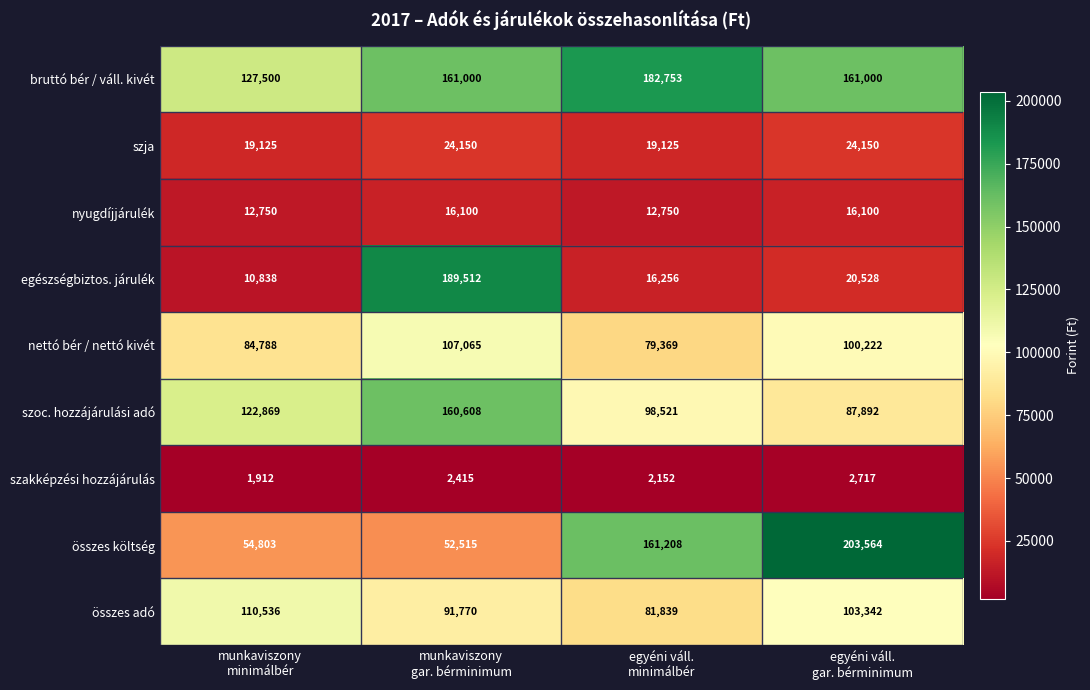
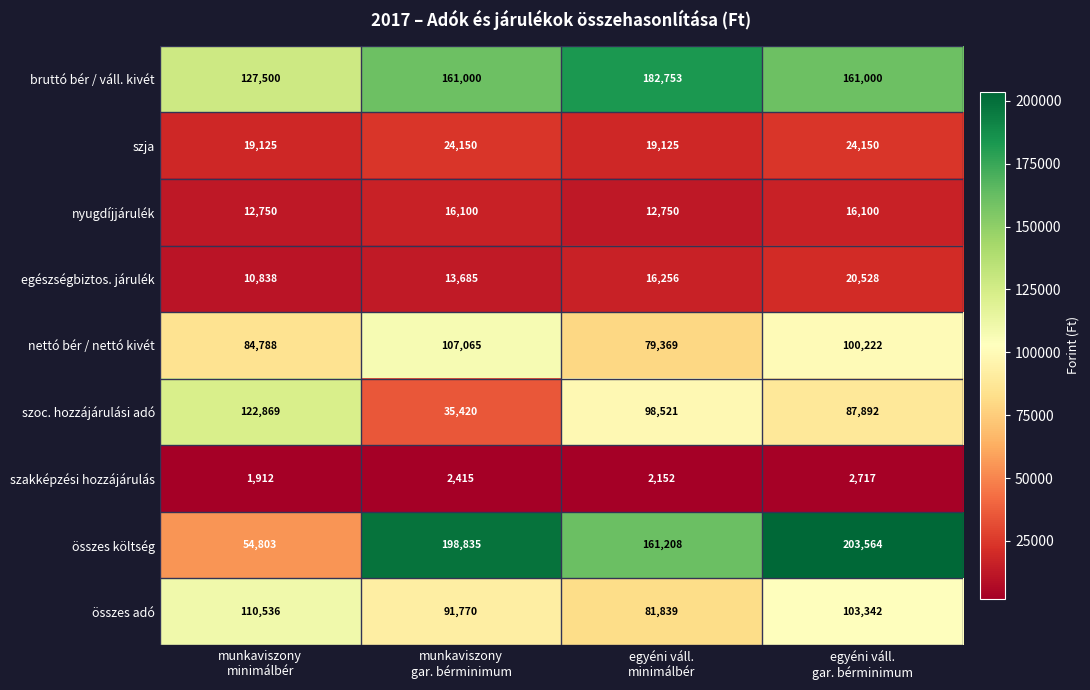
egészségbiztos. járulék, munkaviszony gar. bérminimum: 189,512 -> 13,685
szoc. hozzájárulási adó, munkaviszony gar. bérminimum: 160,608 -> 35,420
összes költség, munkaviszony gar. bérminimum: 52,515 -> 198,835
